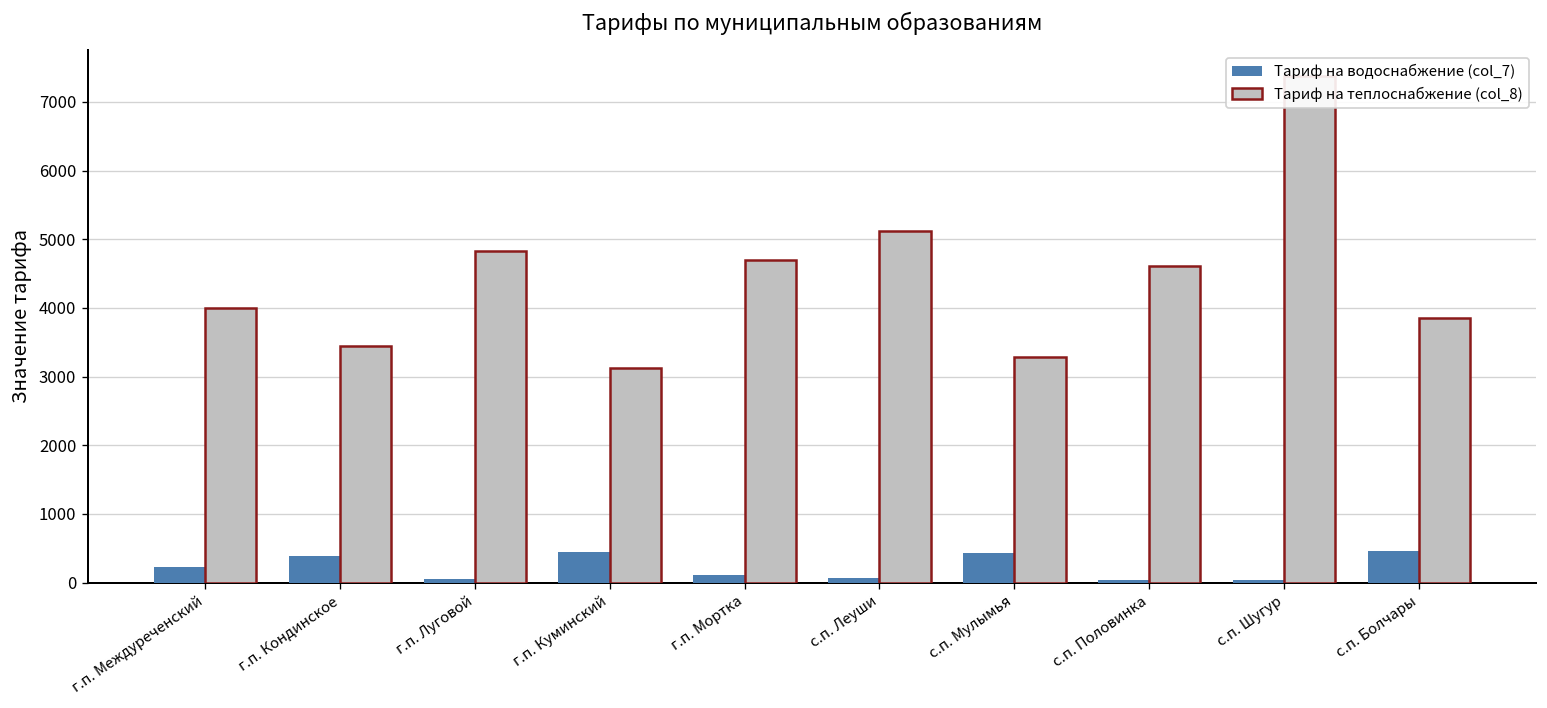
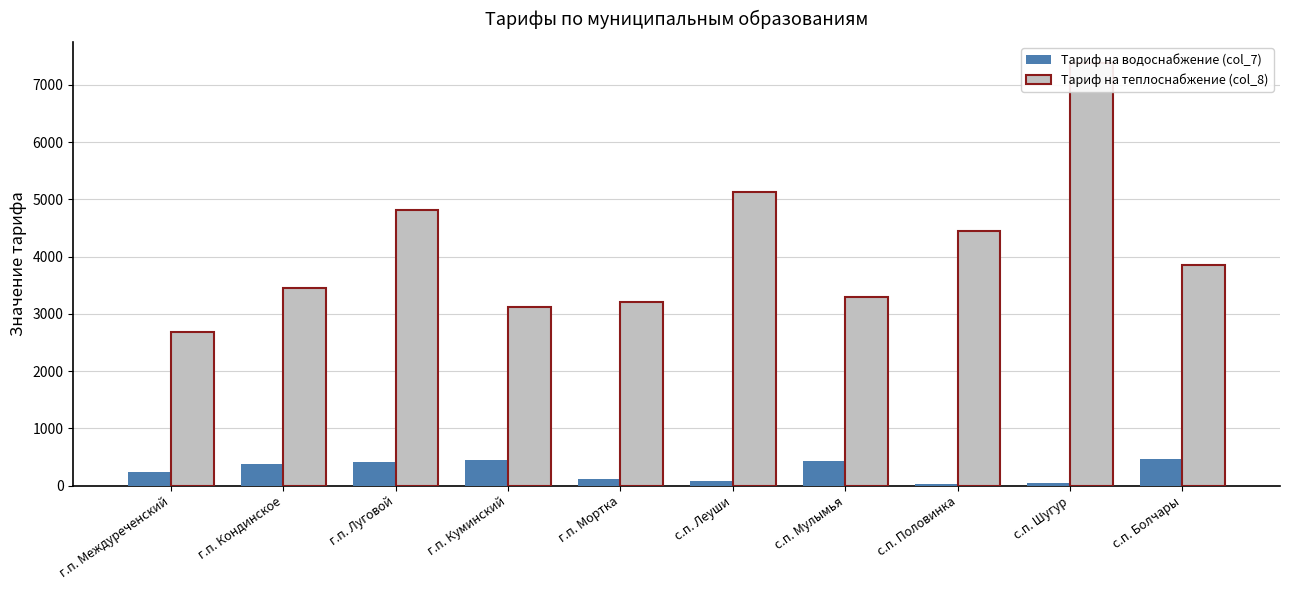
Тариф на теплоснабжение (col_8), г.п. Междуреченский: 4000 -> 2700
Тариф на водоснабжение (col_7), г.п. Луговой: 100 -> 400
Тариф на теплоснабжение (col_8), г.п. Мортка: 4700 -> 3200
Тариф на теплоснабжение (col_8), с.п. Половинка: 4600 -> 4500
